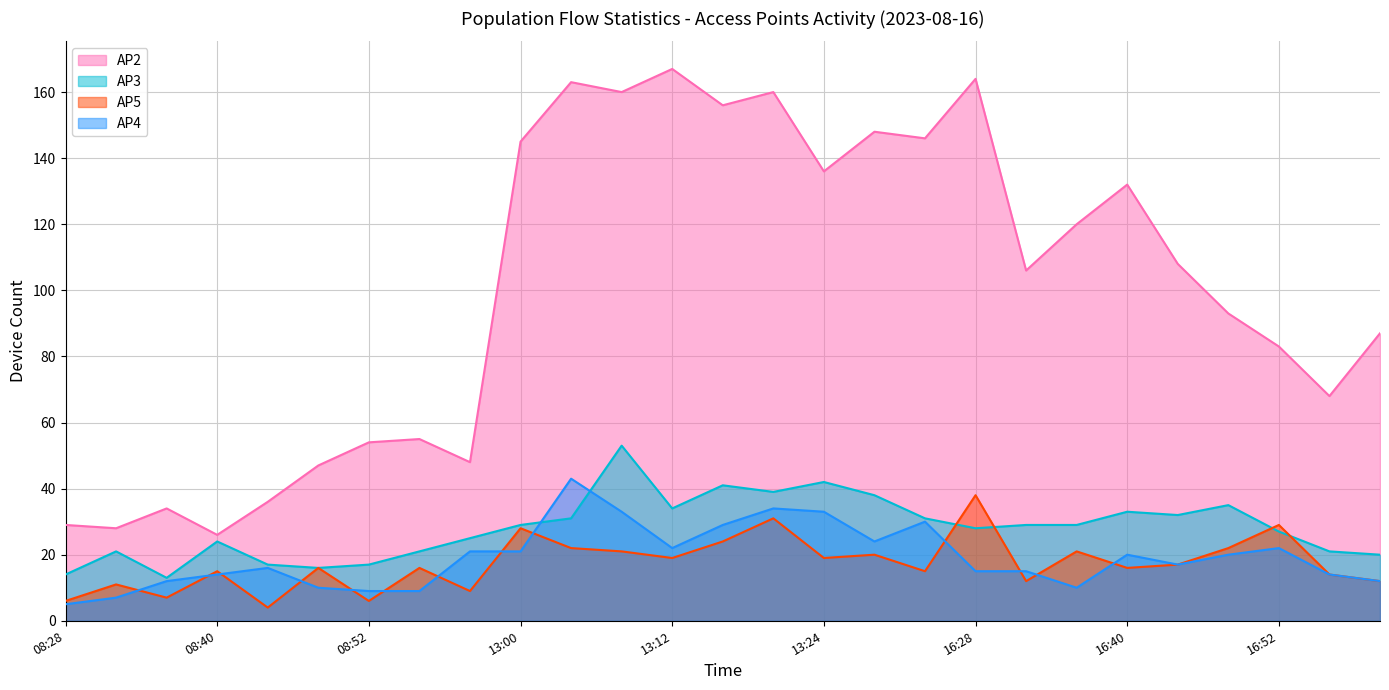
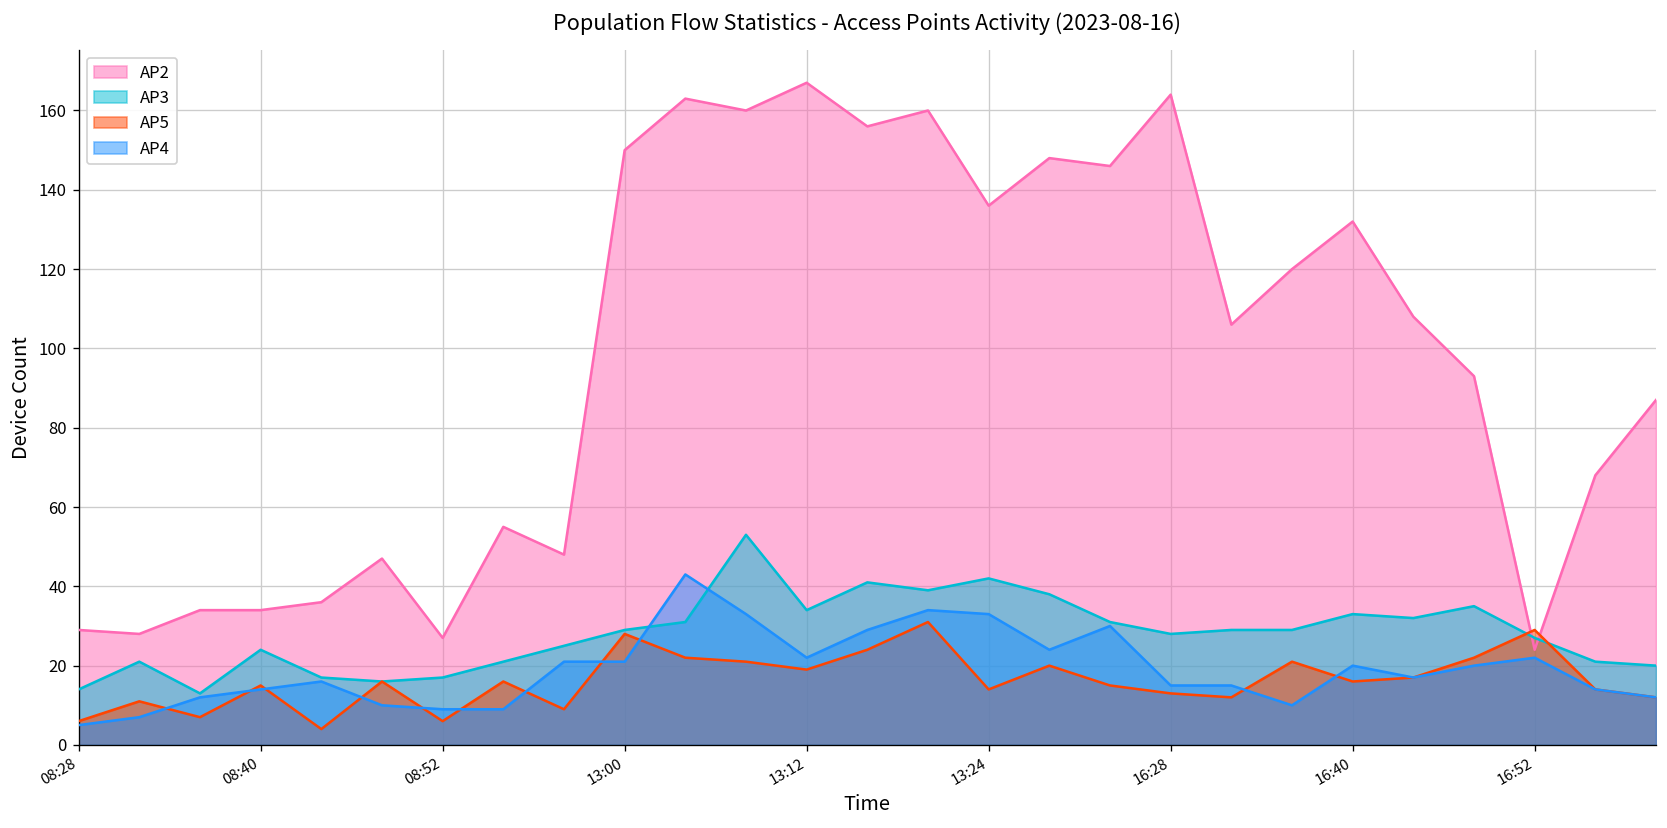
AP2, 08:40: 26 -> 34
AP2, 08:52: 54 -> 27
AP2, 13:00: 145 -> 150
AP5, 13:24: 19 -> 14
AP5, 16:28: 38 -> 13
AP2, 16:52: 83 -> 24
